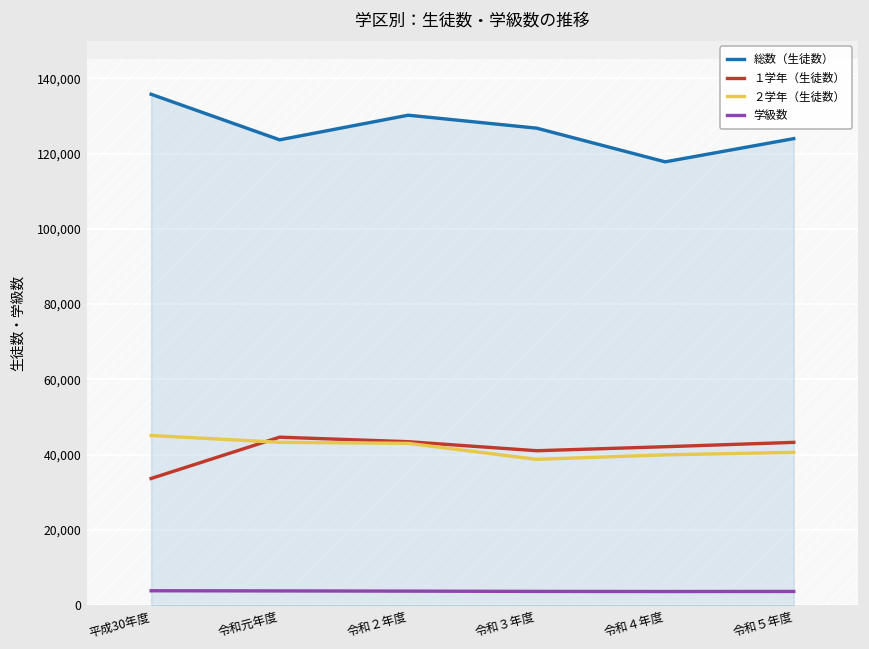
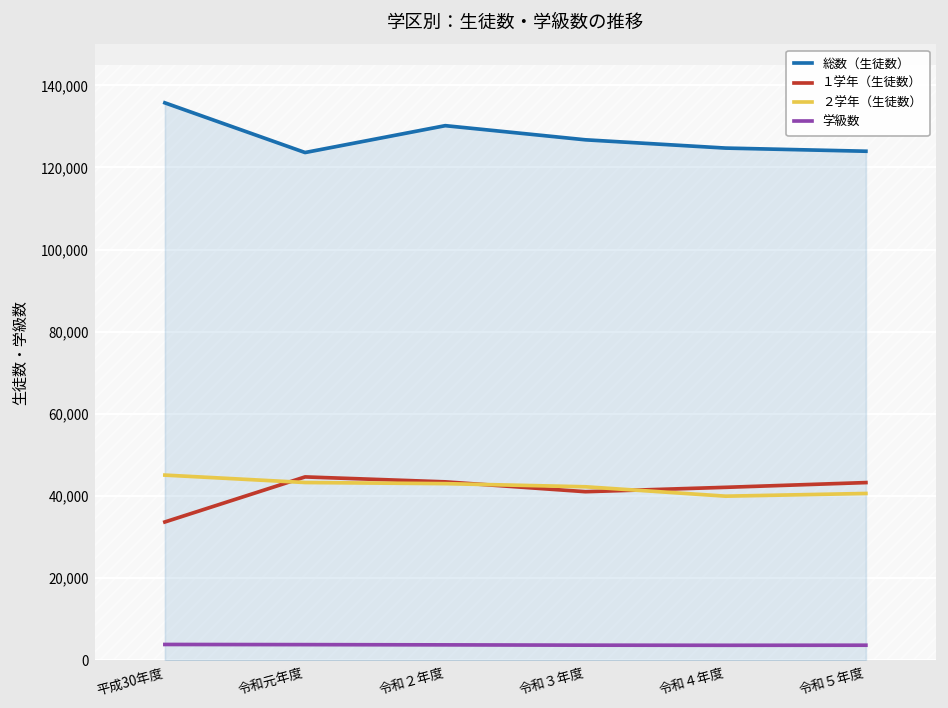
２学年（生徒数）, 令和３年度: 39,000 -> 42,000
総数（生徒数）, 令和４年度: 118,000 -> 125,000
